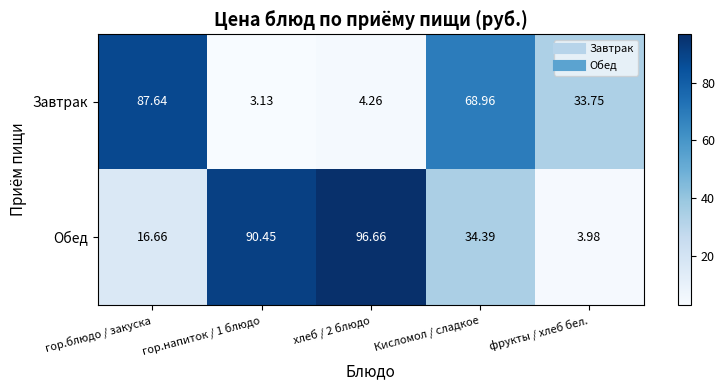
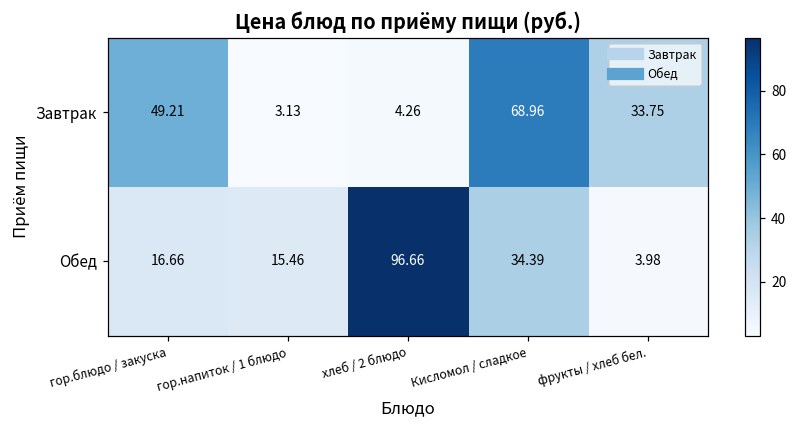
Завтрак, гор.блюдо / закуска: 87.64 -> 49.21
Обед, гор.напиток / 1 блюдо: 90.45 -> 15.46
